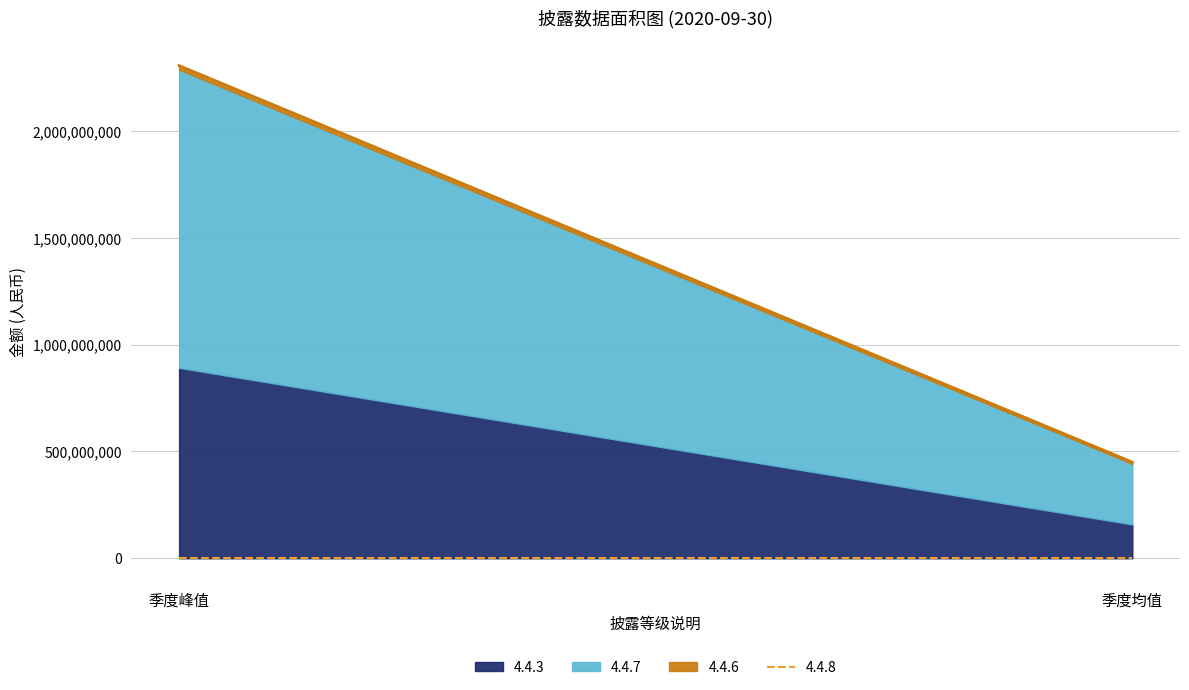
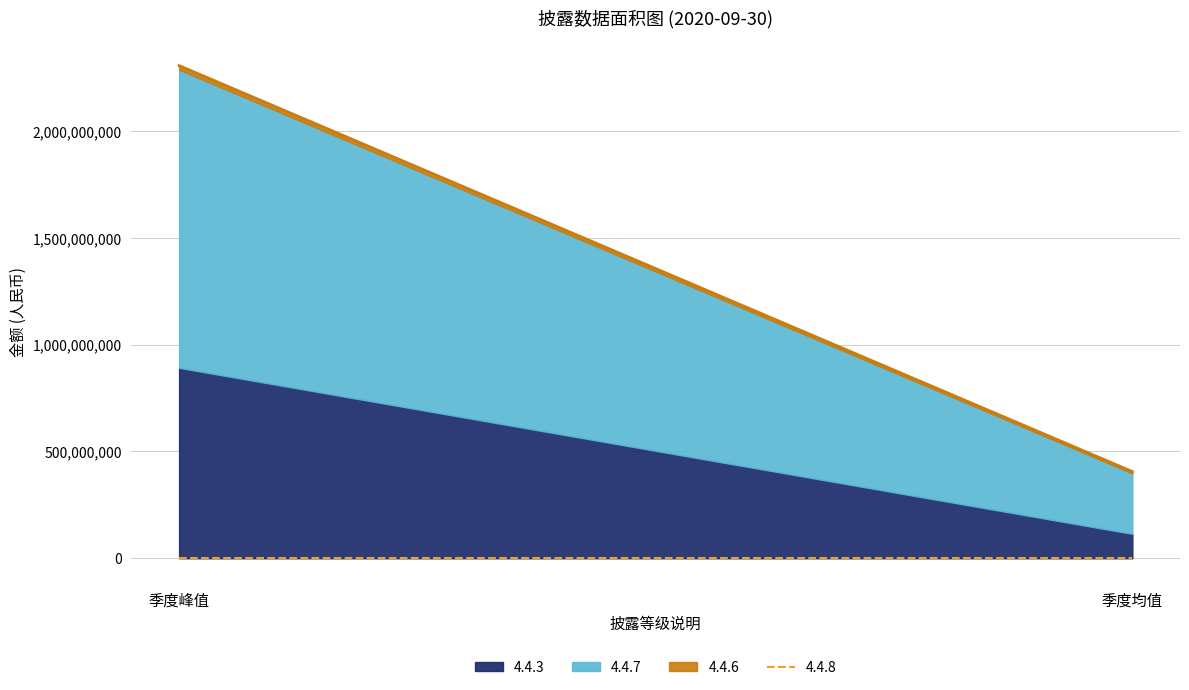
4.4.3, 季度均值: 160,000,000 -> 110,000,000
